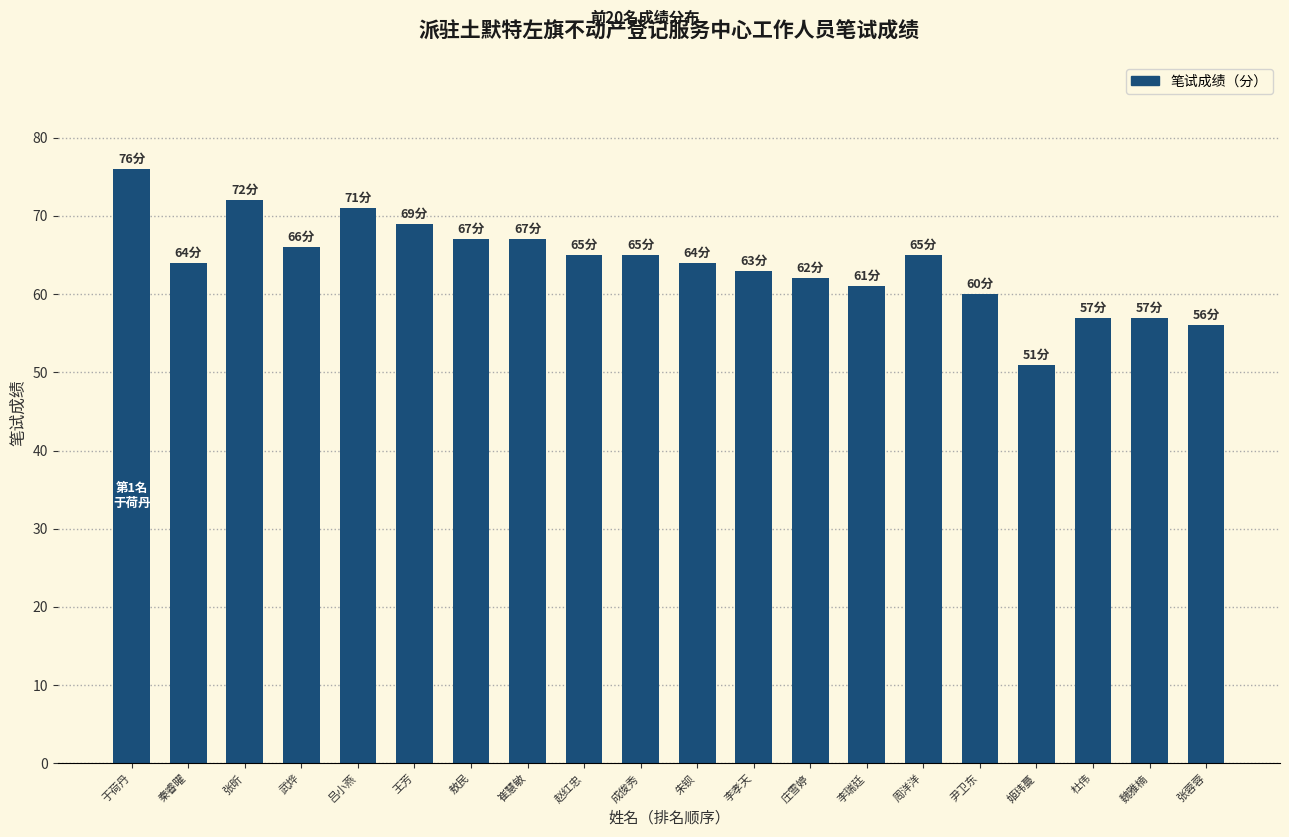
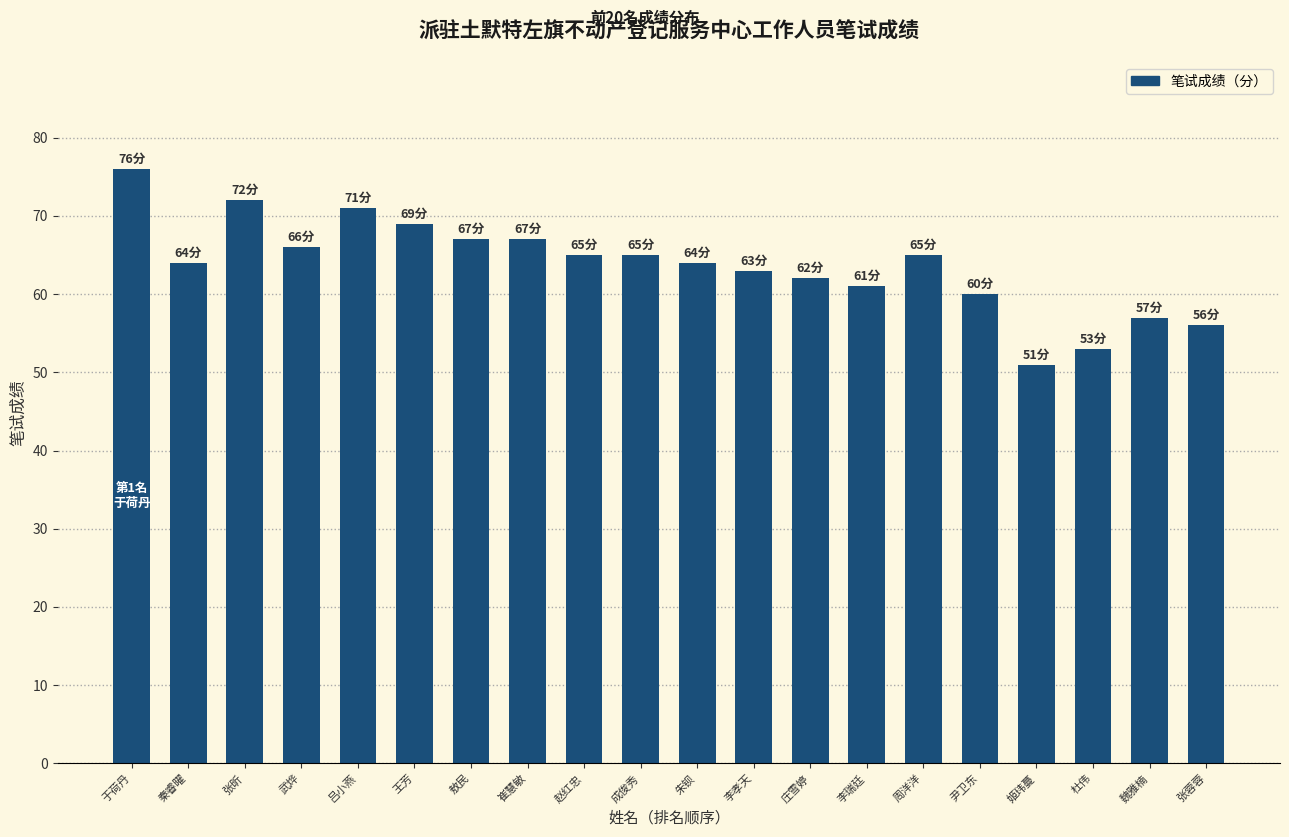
杜伟: 57分 -> 53分
